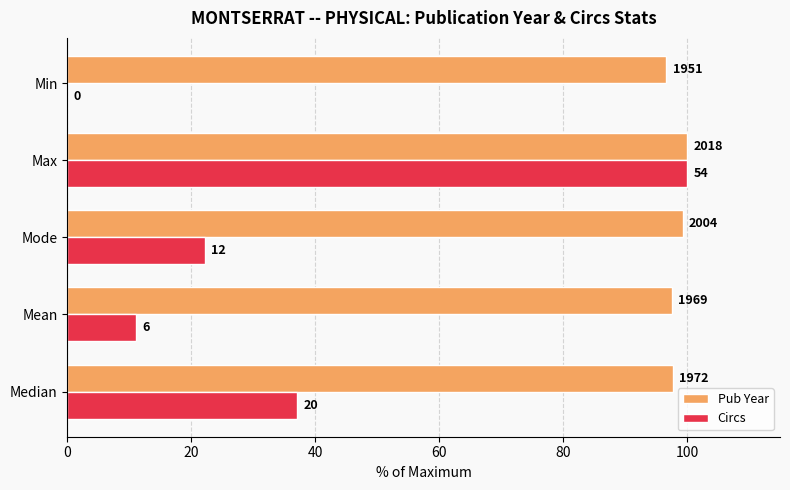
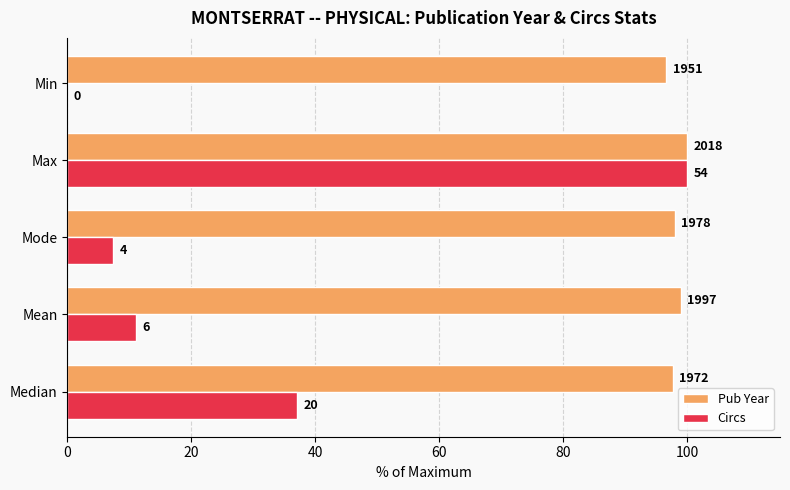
Pub Year, Mode: 2004 -> 1978
Circs, Mode: 12 -> 4
Pub Year, Mean: 1969 -> 1997
